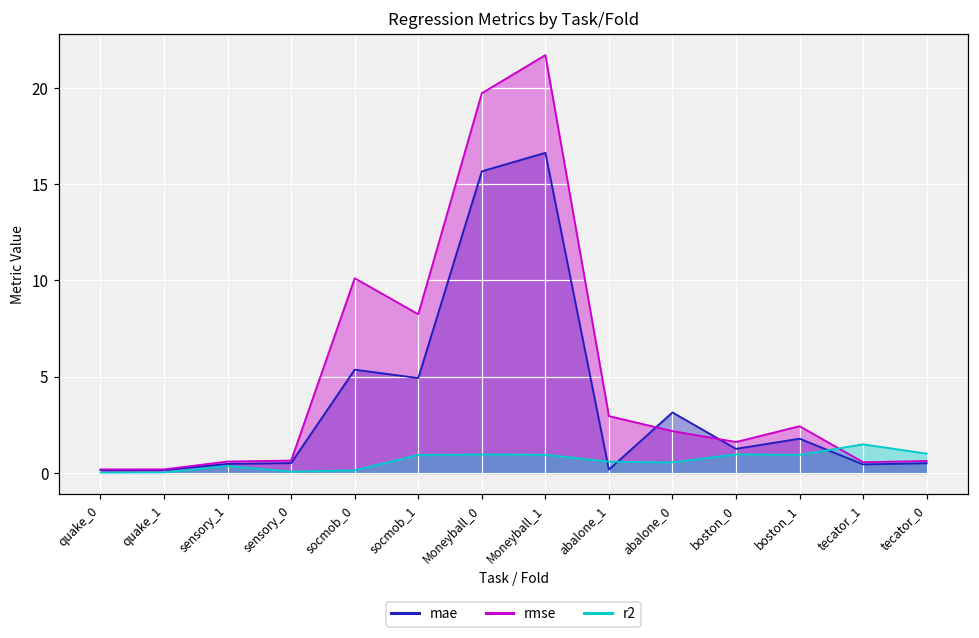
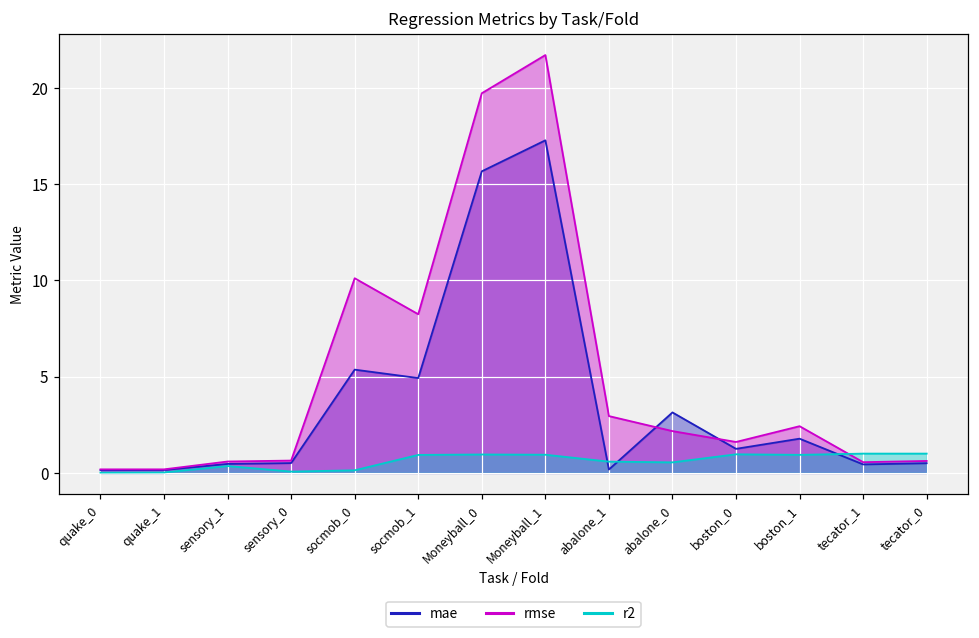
mae, Moneyball_1: 16.6 -> 17.3
r2, tecator_1: 1.5 -> 1.0
